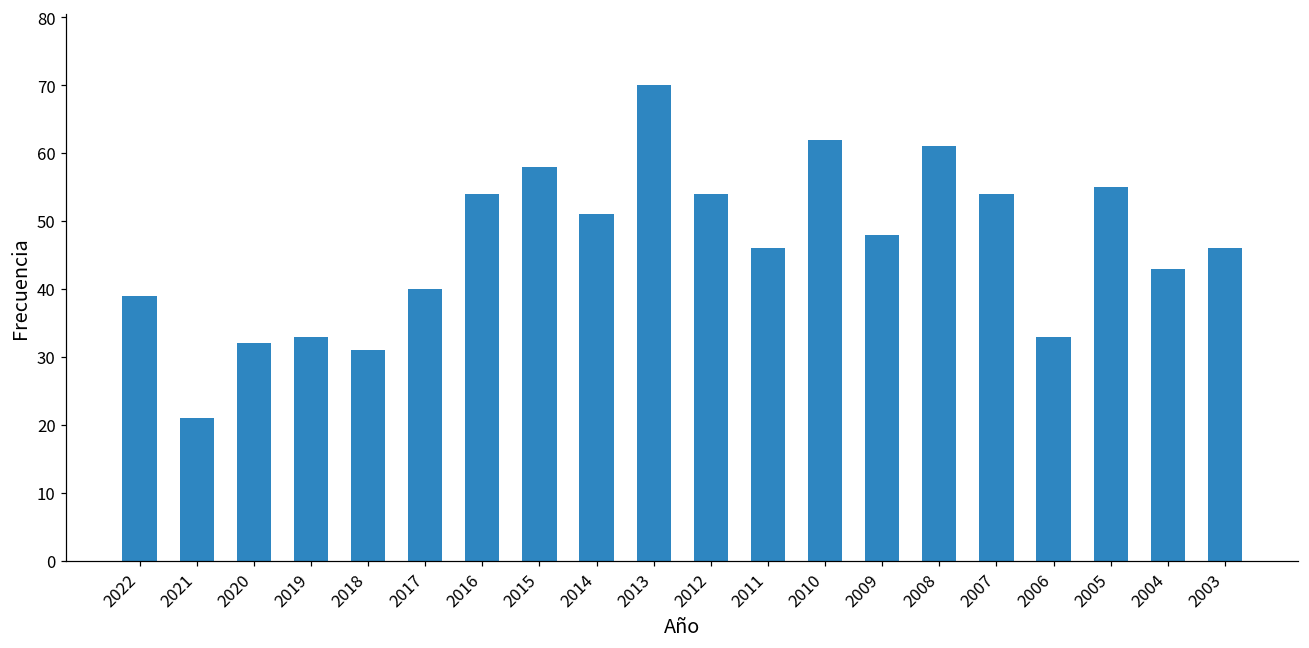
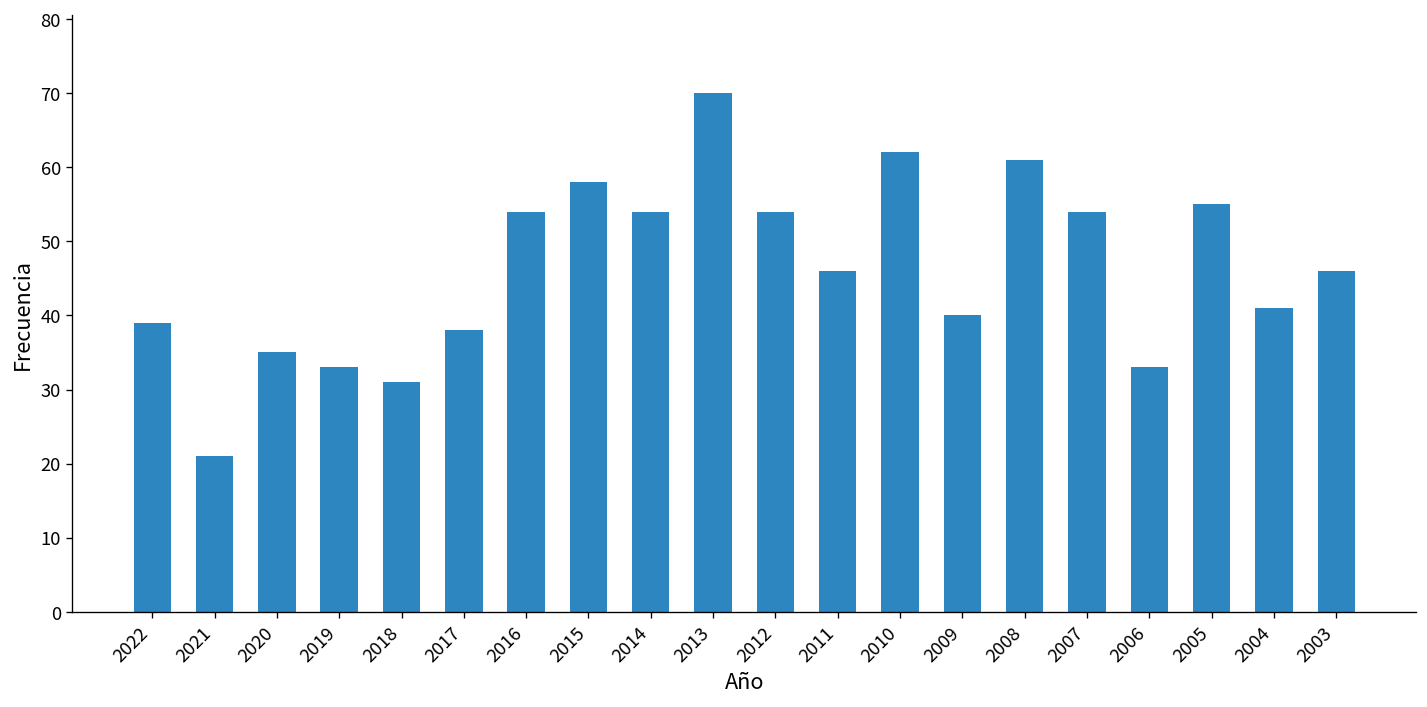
2020: 32 -> 35
2017: 40 -> 38
2014: 51 -> 54
2009: 48 -> 40
2004: 43 -> 41
